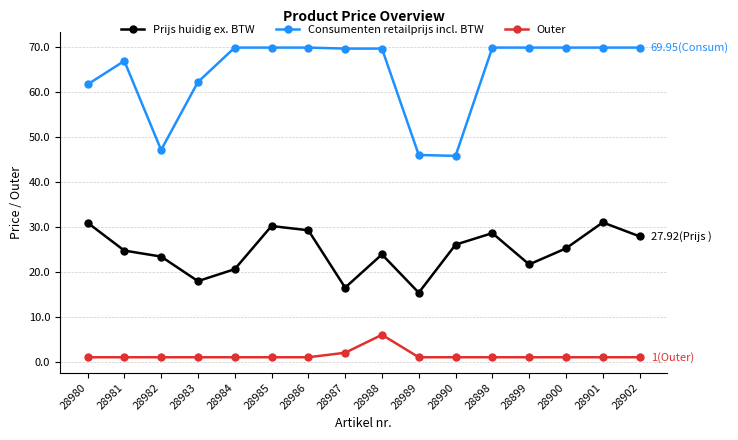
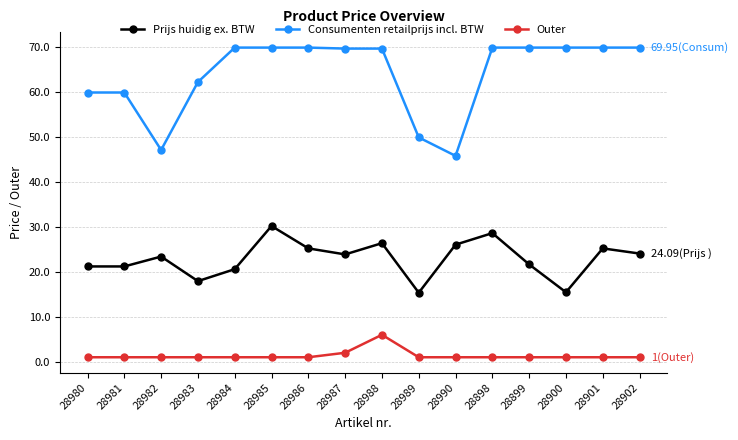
Prijs huidig ex. BTW, 28980: 31 -> 21
Consumenten retailprijs incl. BTW, 28980: 62 -> 60
Prijs huidig ex. BTW, 28981: 25 -> 21
Consumenten retailprijs incl. BTW, 28981: 67 -> 60
Prijs huidig ex. BTW, 28986: 29 -> 25
Prijs huidig ex. BTW, 28987: 17 -> 24
Prijs huidig ex. BTW, 28988: 24 -> 26
Consumenten retailprijs incl. BTW, 28989: 46 -> 50
Prijs huidig ex. BTW, 28900: 25 -> 15
Prijs huidig ex. BTW, 28901: 31 -> 25
Prijs huidig ex. BTW, 28902: 27.92(Prijs ) -> 24.09(Prijs )
